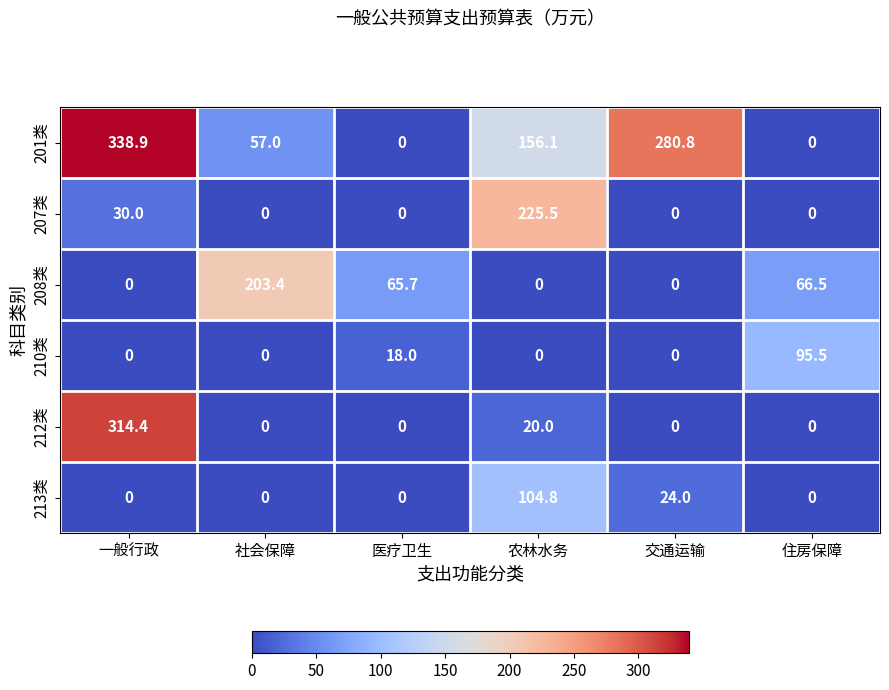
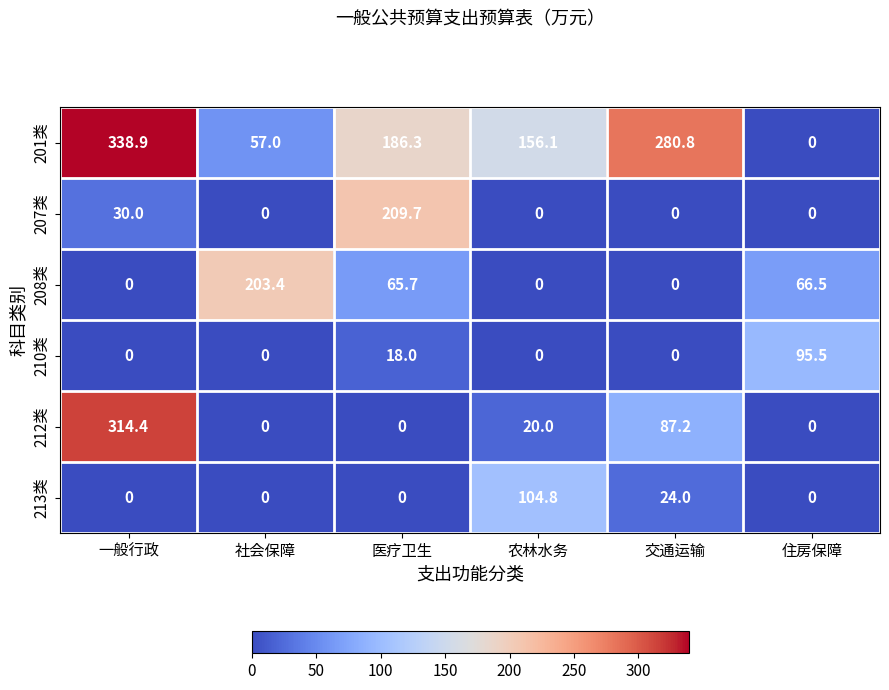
201类, 医疗卫生: 0 -> 186.3
207类, 医疗卫生: 0 -> 209.7
207类, 农林水务: 225.5 -> 0
212类, 交通运输: 0 -> 87.2
